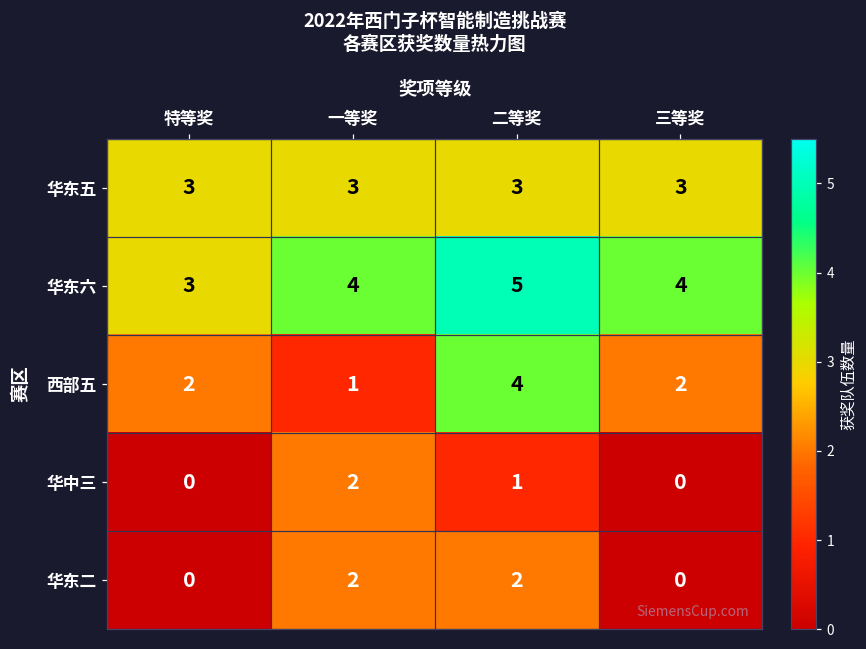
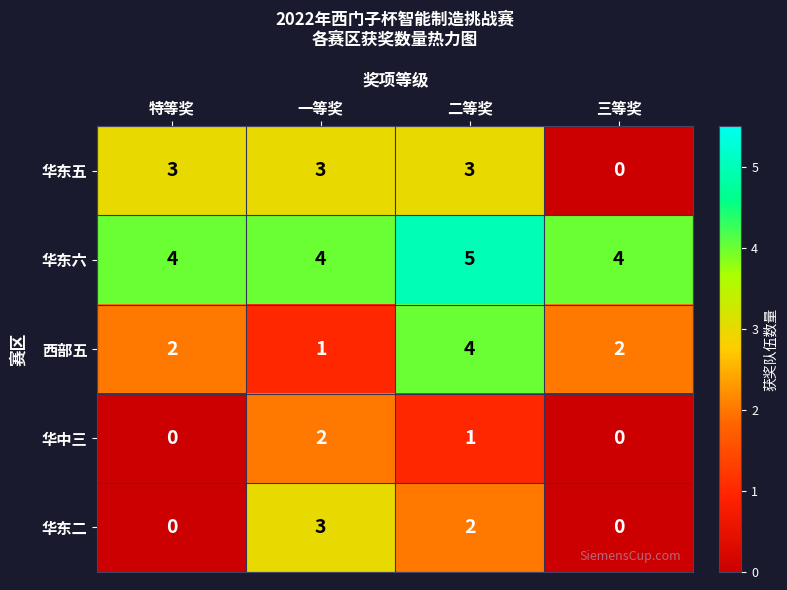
华东五, 三等奖: 3 -> 0
华东六, 特等奖: 3 -> 4
华东二, 一等奖: 2 -> 3
